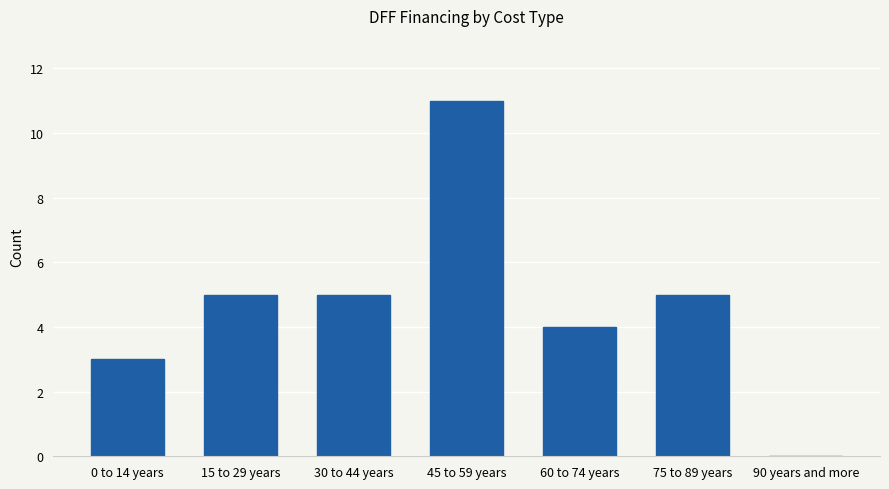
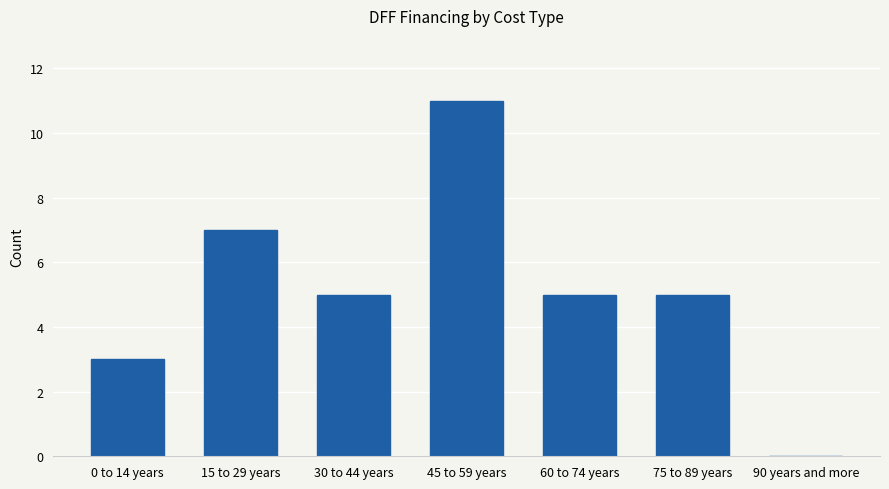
15 to 29 years: 5 -> 7
60 to 74 years: 4 -> 5
